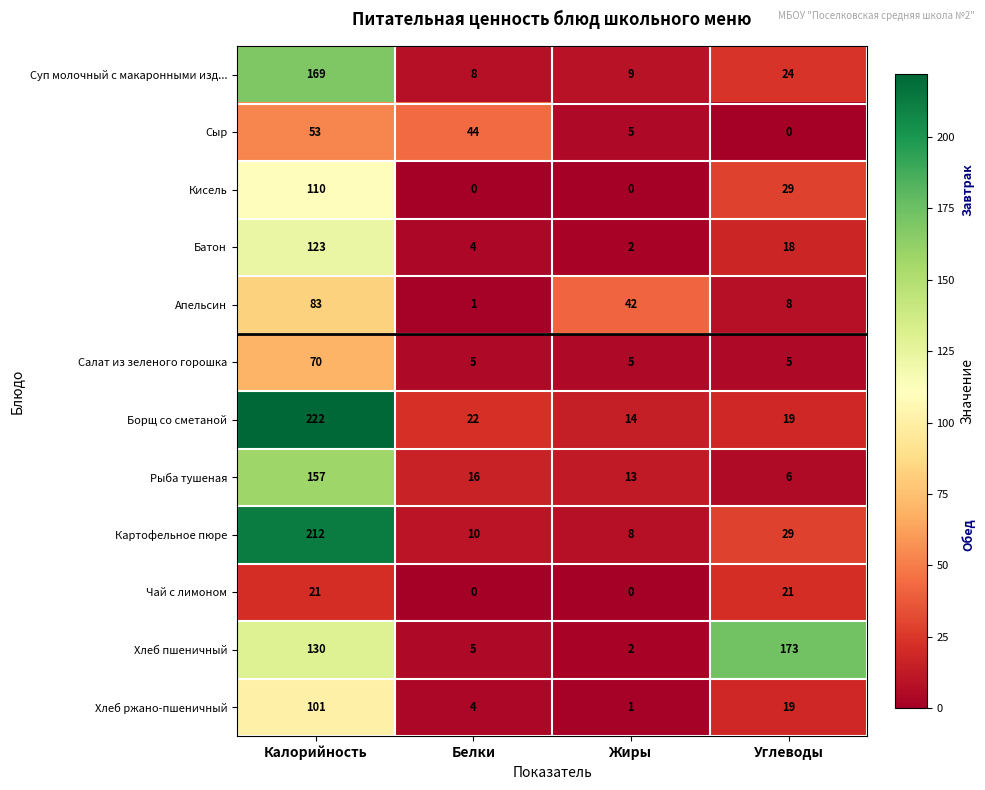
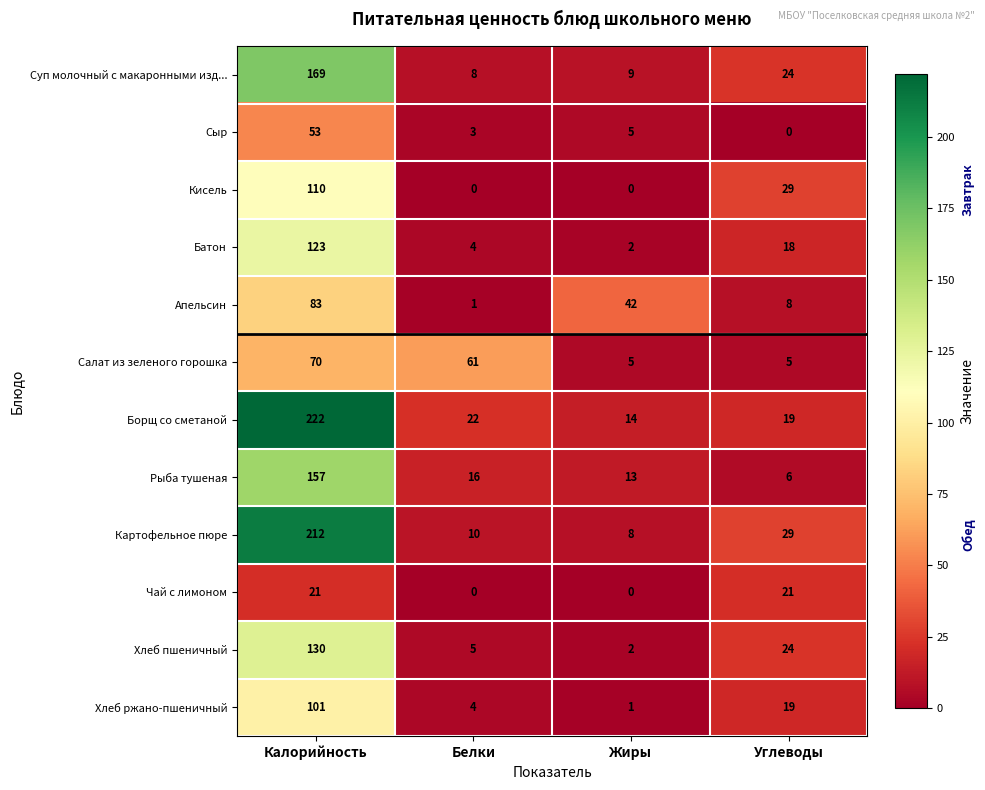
Сыр, Белки: 44 -> 3
Салат из зеленого горошка, Белки: 5 -> 61
Хлеб пшеничный, Углеводы: 173 -> 24
